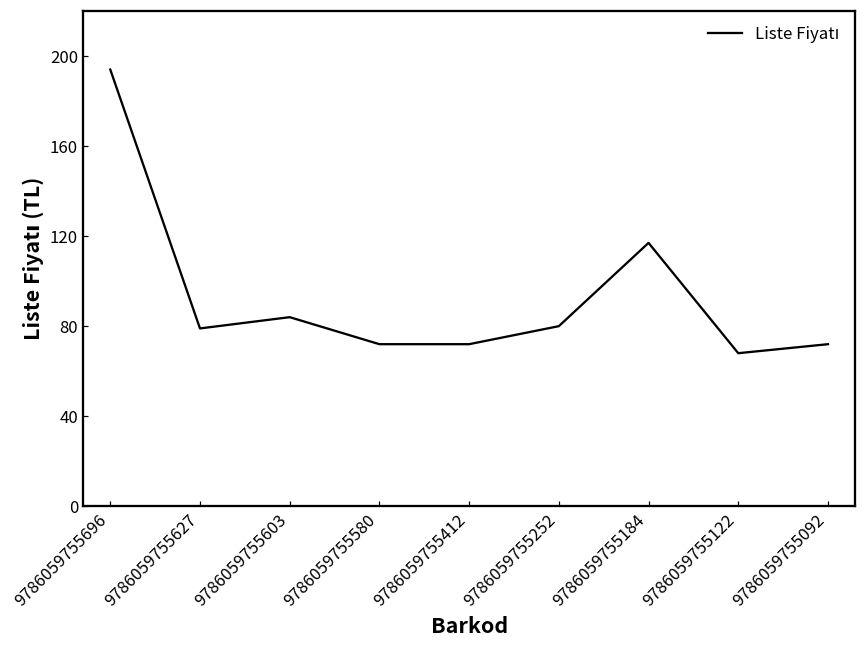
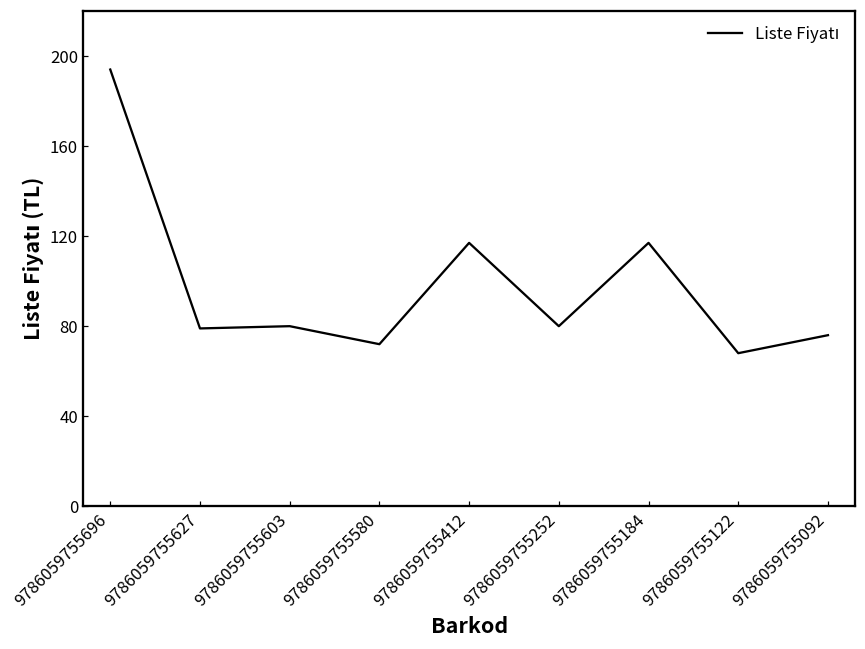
9786059755603: 84 -> 80
9786059755412: 72 -> 117
9786059755092: 72 -> 76
